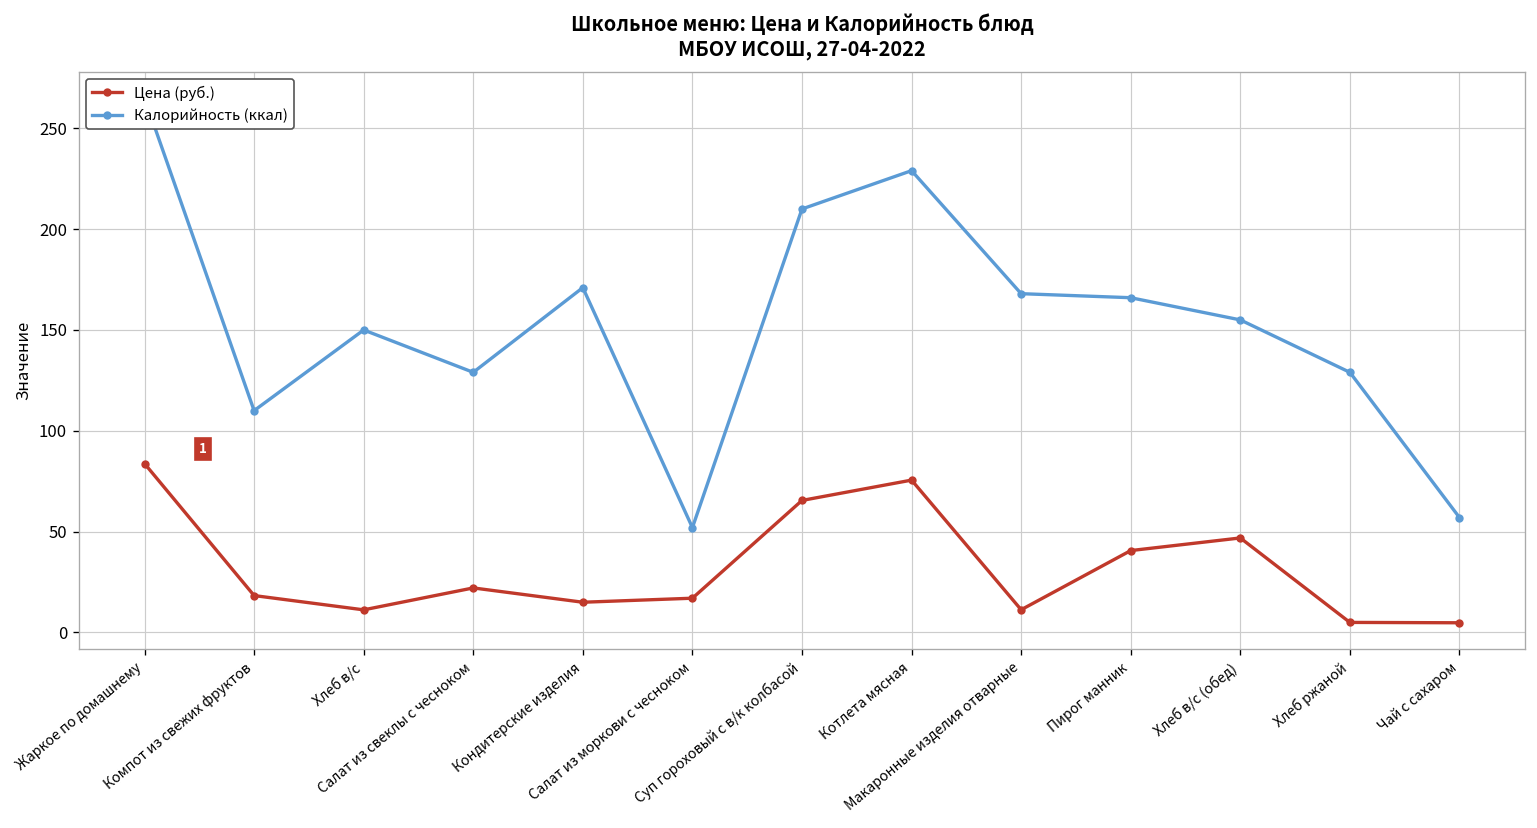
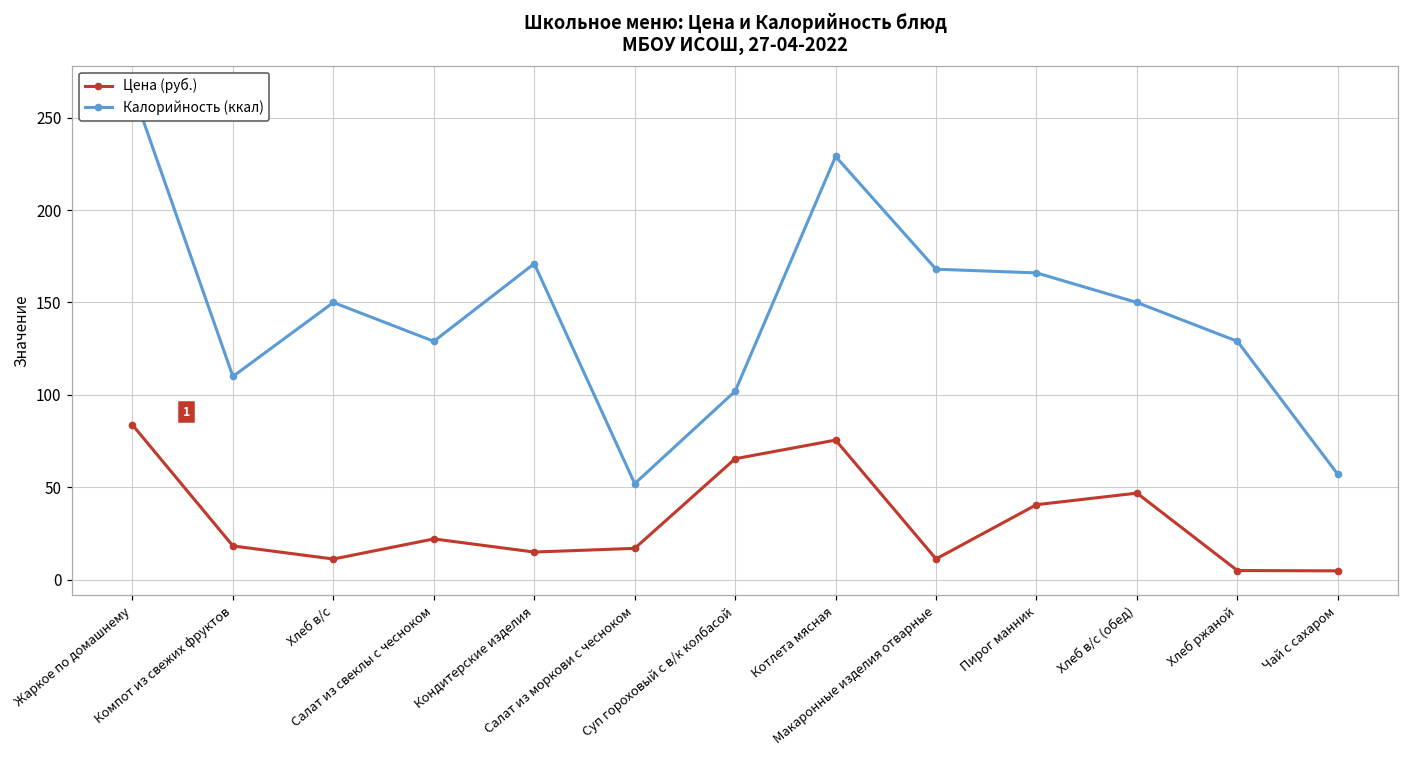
Калорийность (ккал), Суп гороховый с в/к колбасой: 210 -> 102
Калорийность (ккал), Хлеб в/с (обед): 155 -> 150
